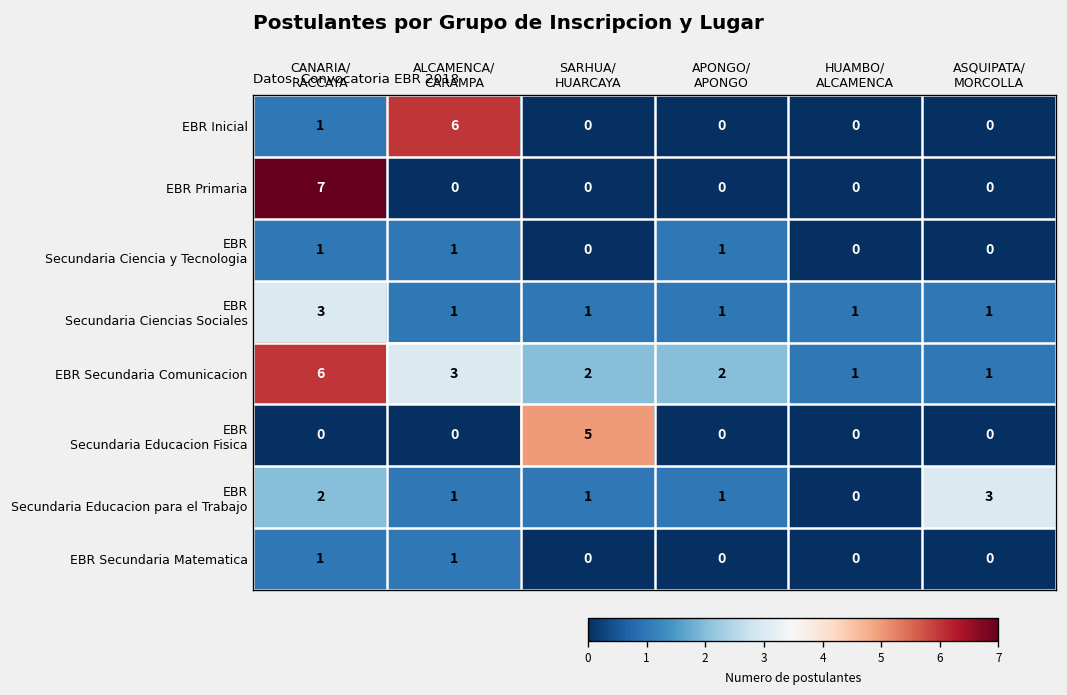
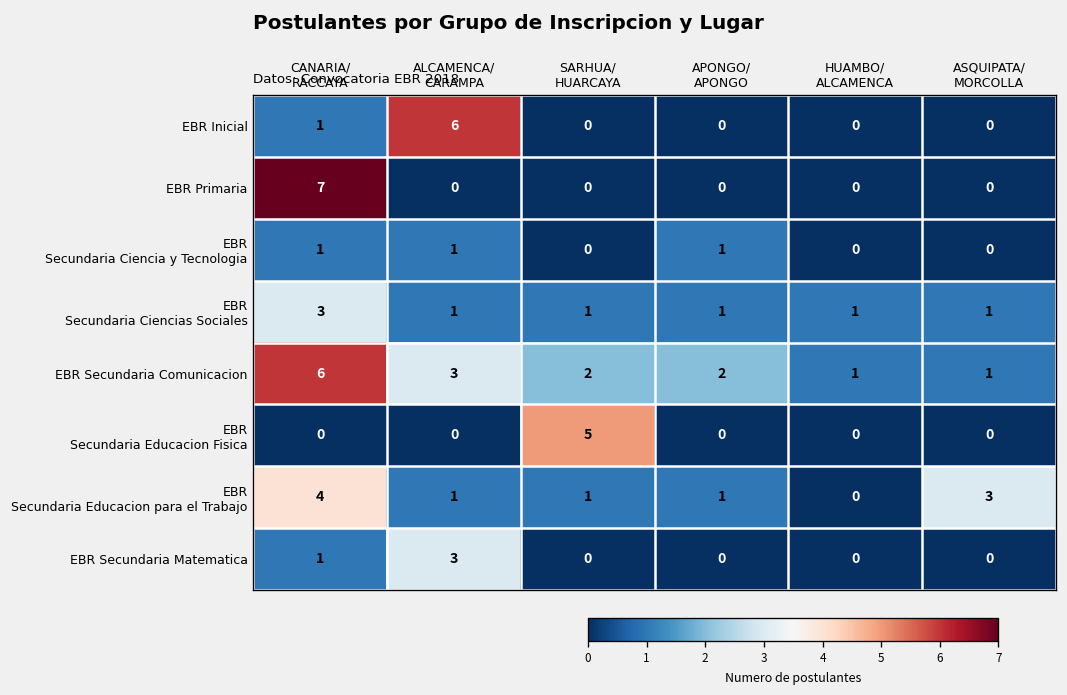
EBR Secundaria Educacion para el Trabajo, CANARIA/ RACCAYA: 2 -> 4
EBR Secundaria Matematica, ALCAMENCA/ CARAMPA: 1 -> 3
